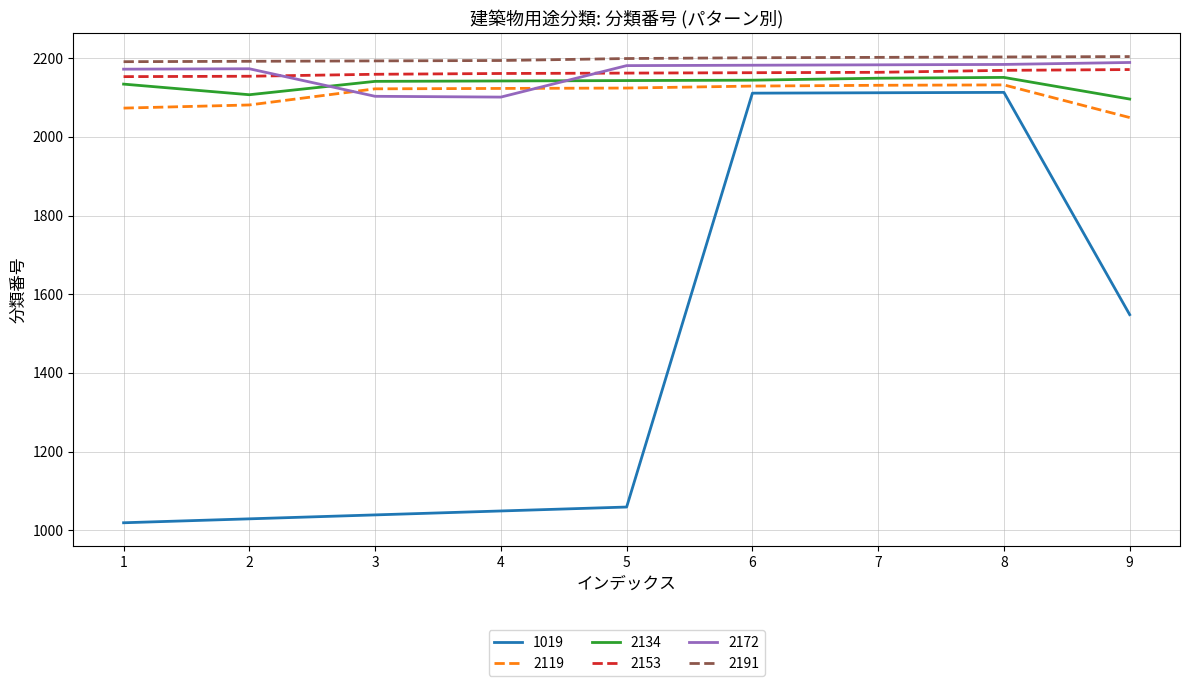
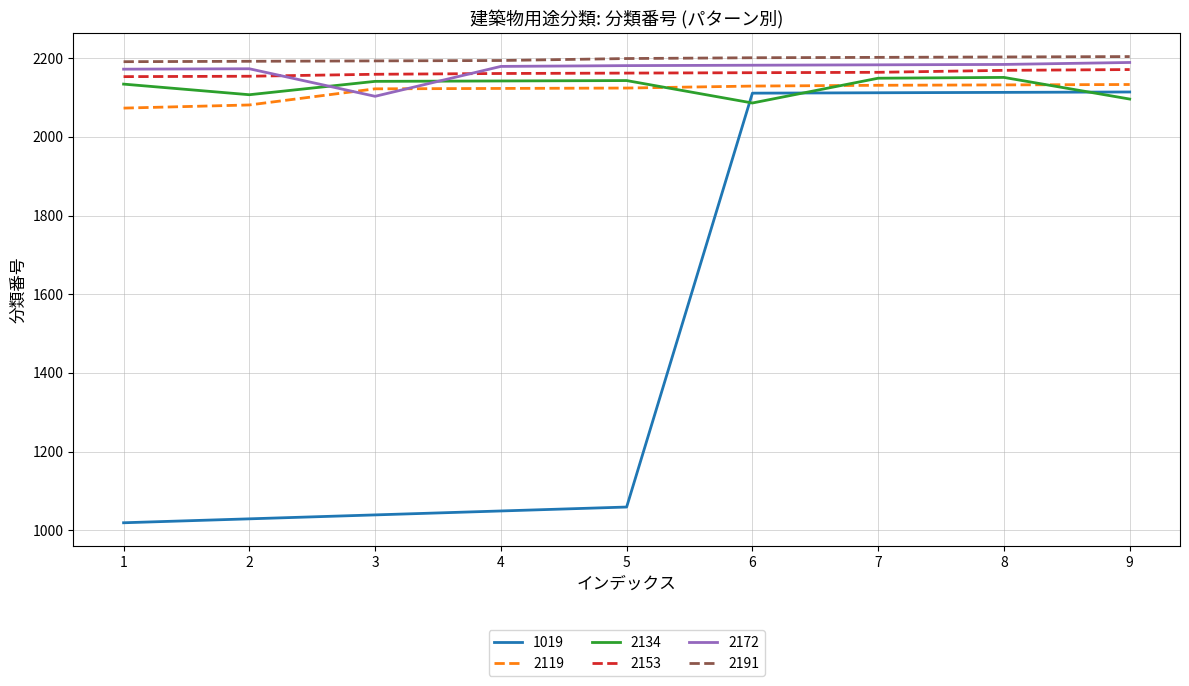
2172, 4: 2100 -> 2180
2134, 6: 2140 -> 2090
1019, 9: 1550 -> 2110
2119, 9: 2050 -> 2130
